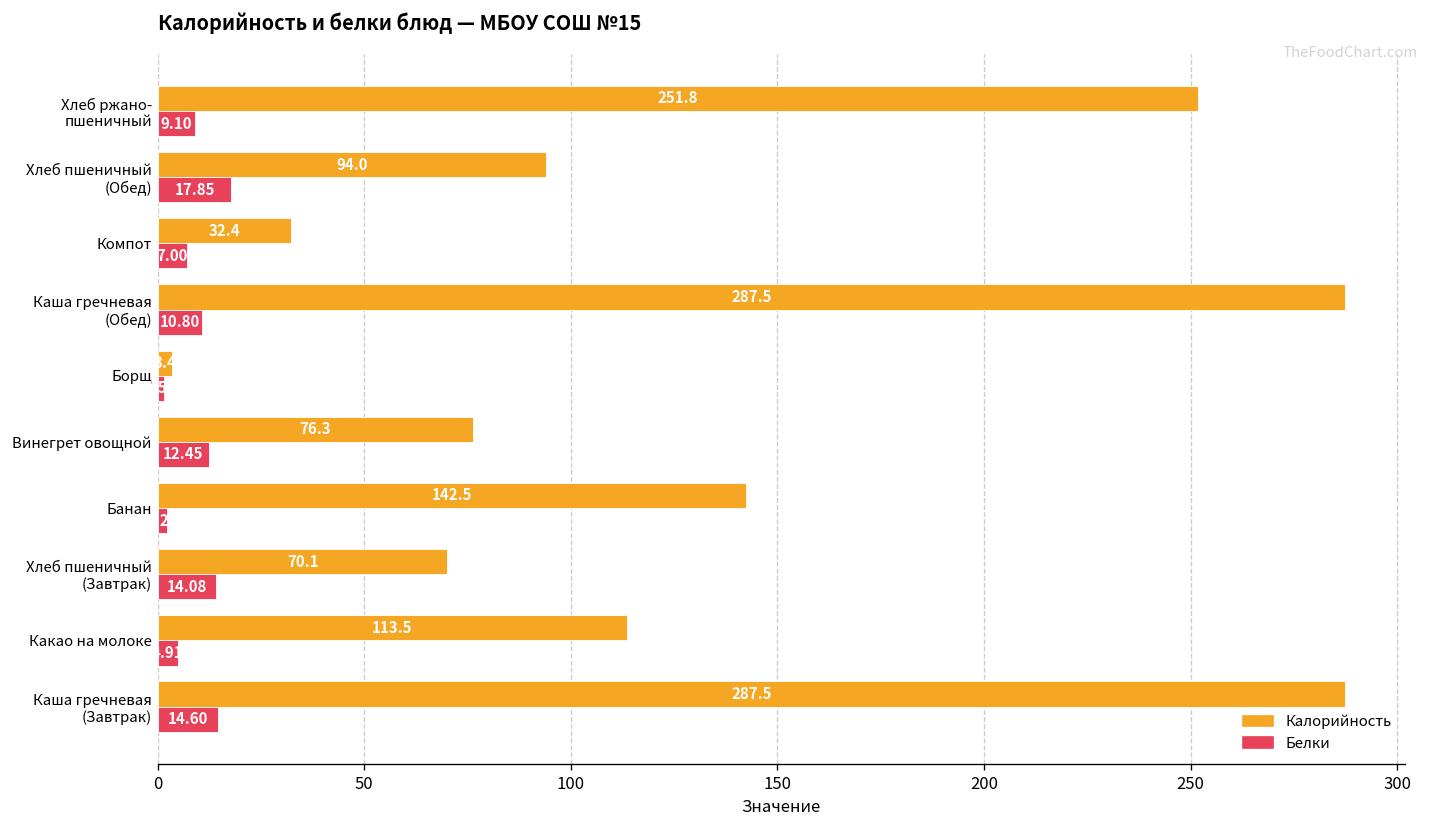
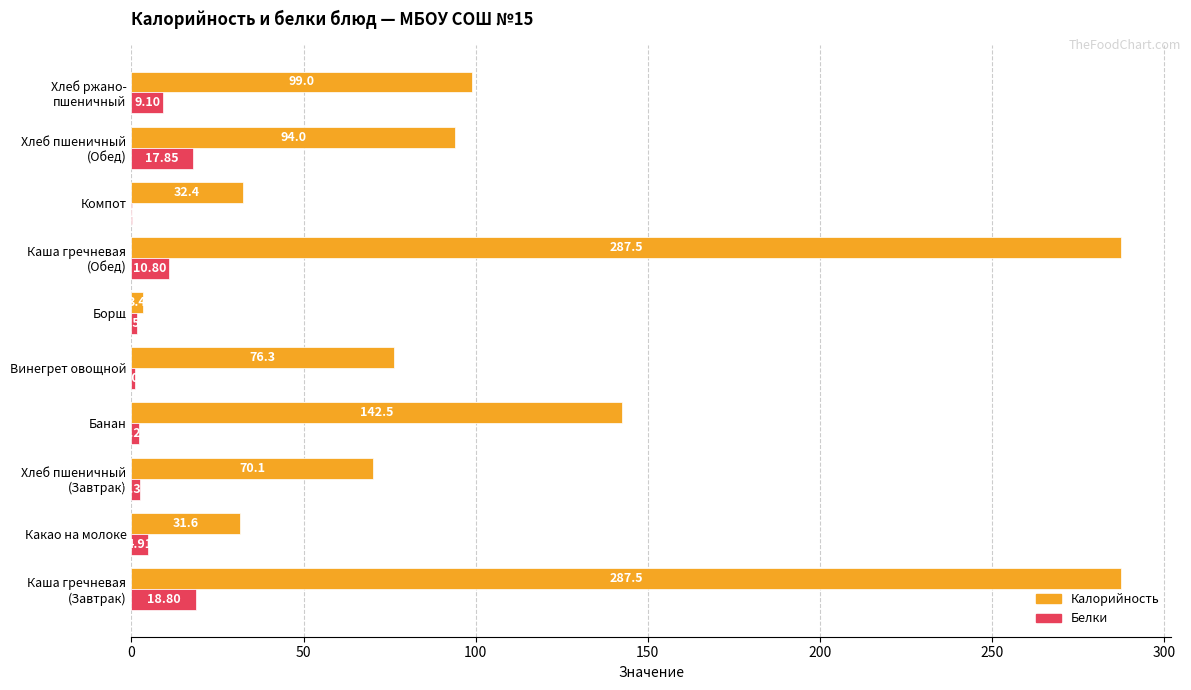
Калорийность, Хлеб ржано- пшеничный: 251.8 -> 99.0
Белки, Компот: 7 -> 0
Белки, Винегрет овощной: 12 -> 1
Белки, Хлеб пшеничный (Завтрак): 14 -> 2
Калорийность, Какао на молоке: 113.5 -> 31.6
Белки, Каша гречневая (Завтрак): 14.60 -> 18.80
